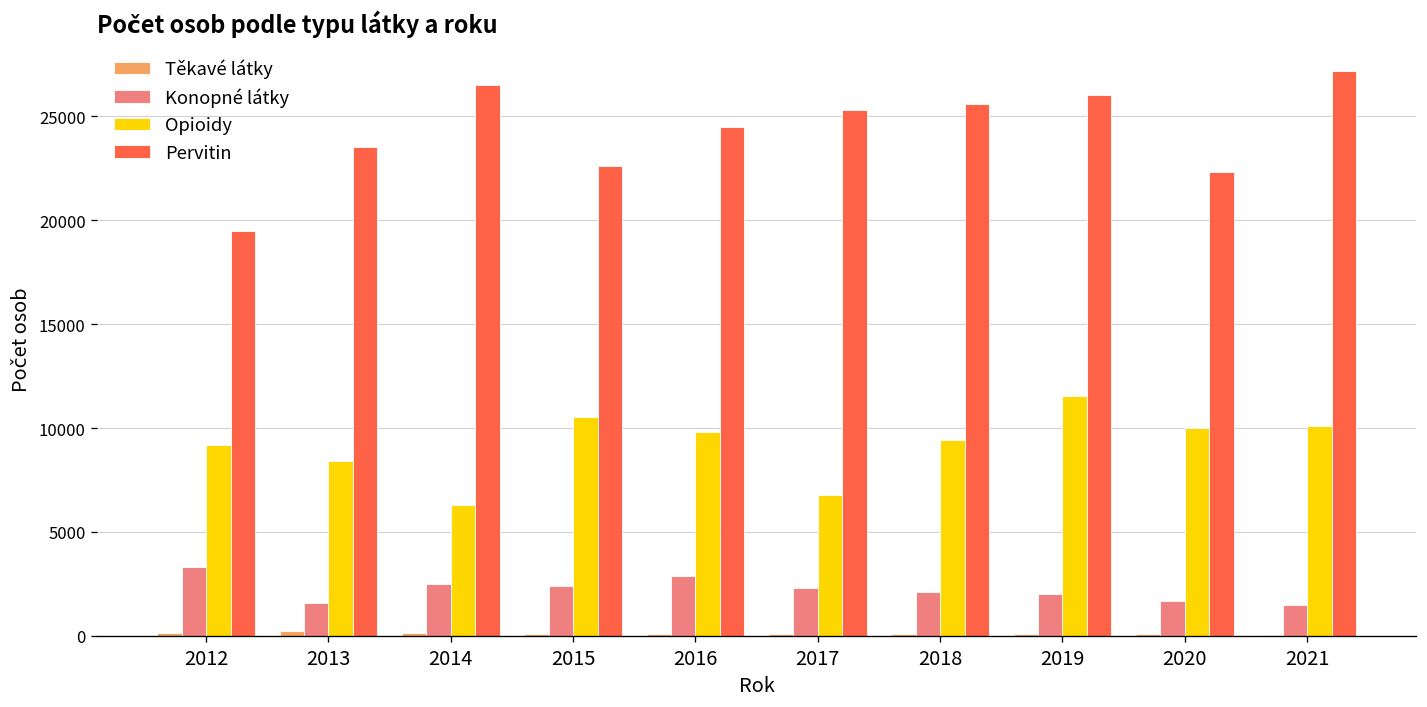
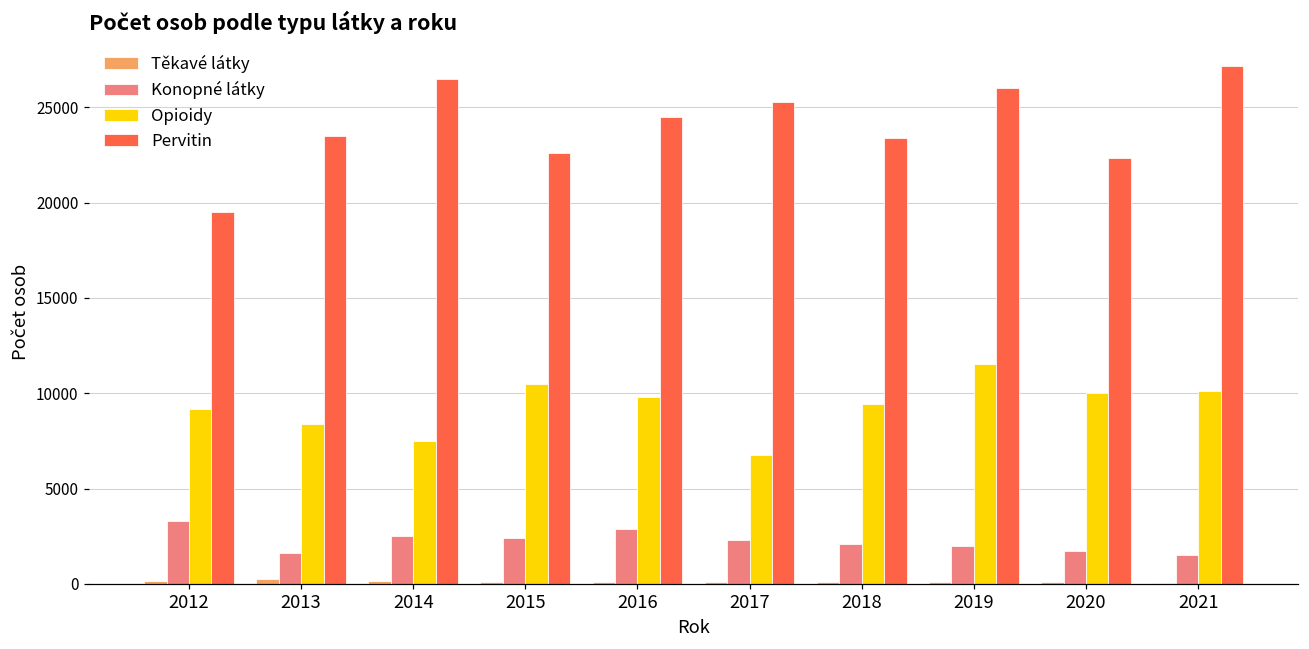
Opioidy, 2014: 6300 -> 7500
Pervitin, 2018: 25600 -> 23400
